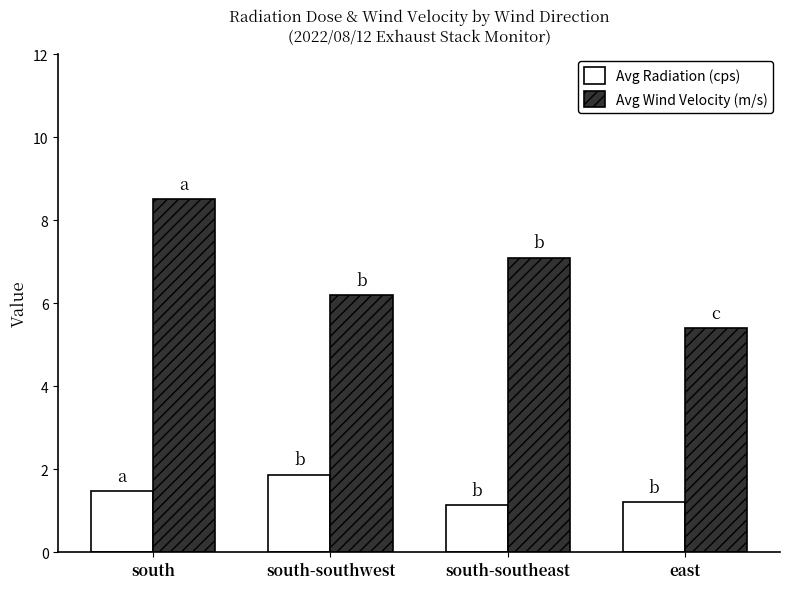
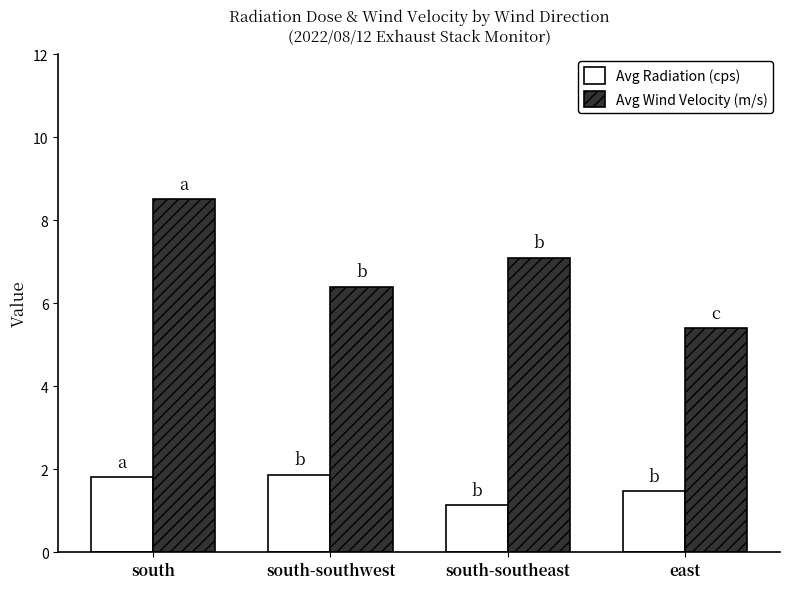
Avg Radiation (cps), south: 1.5 -> 1.8
Avg Wind Velocity (m/s), south-southwest: 6.2 -> 6.4
Avg Radiation (cps), east: 1.2 -> 1.5
